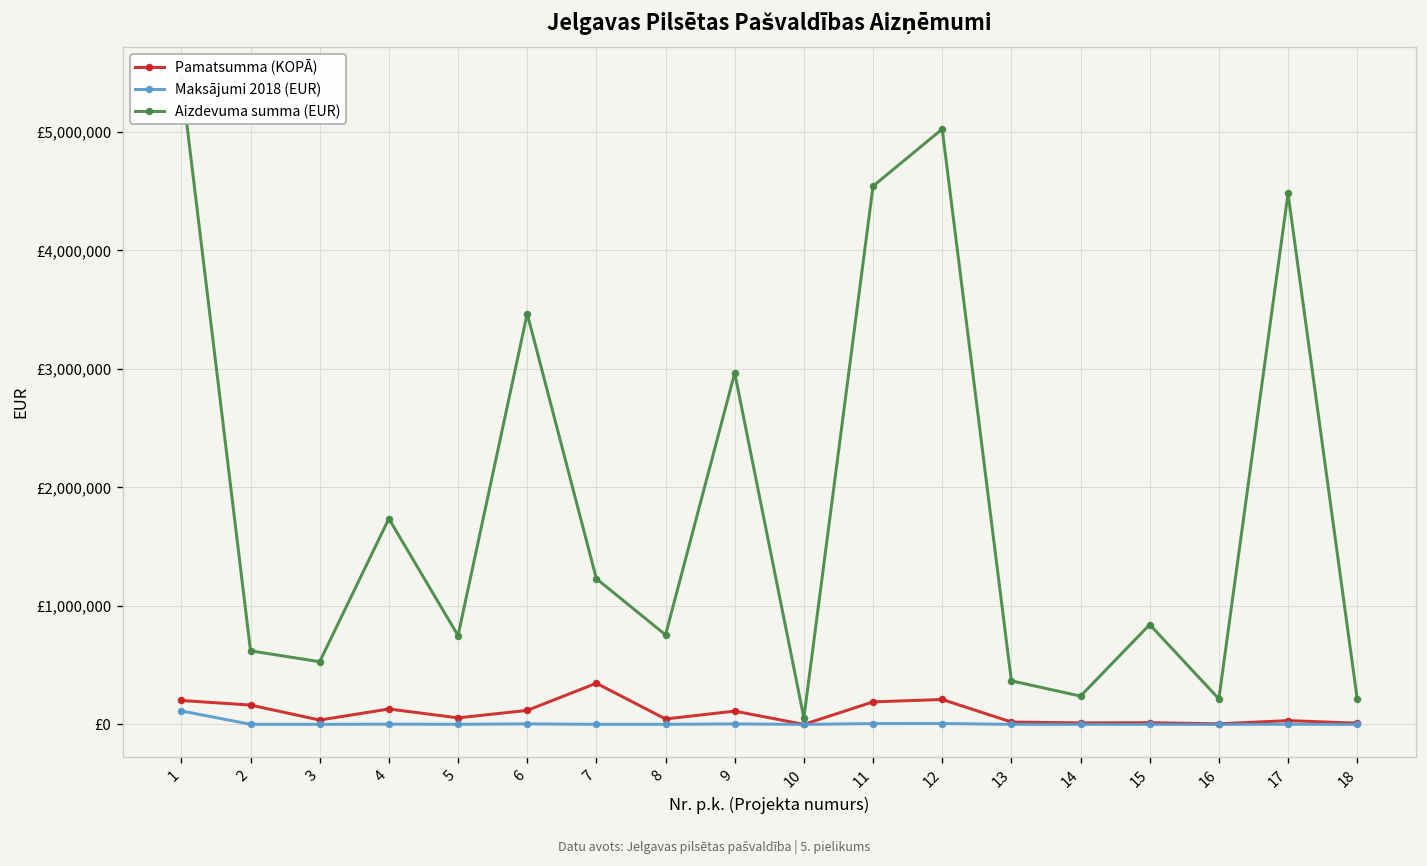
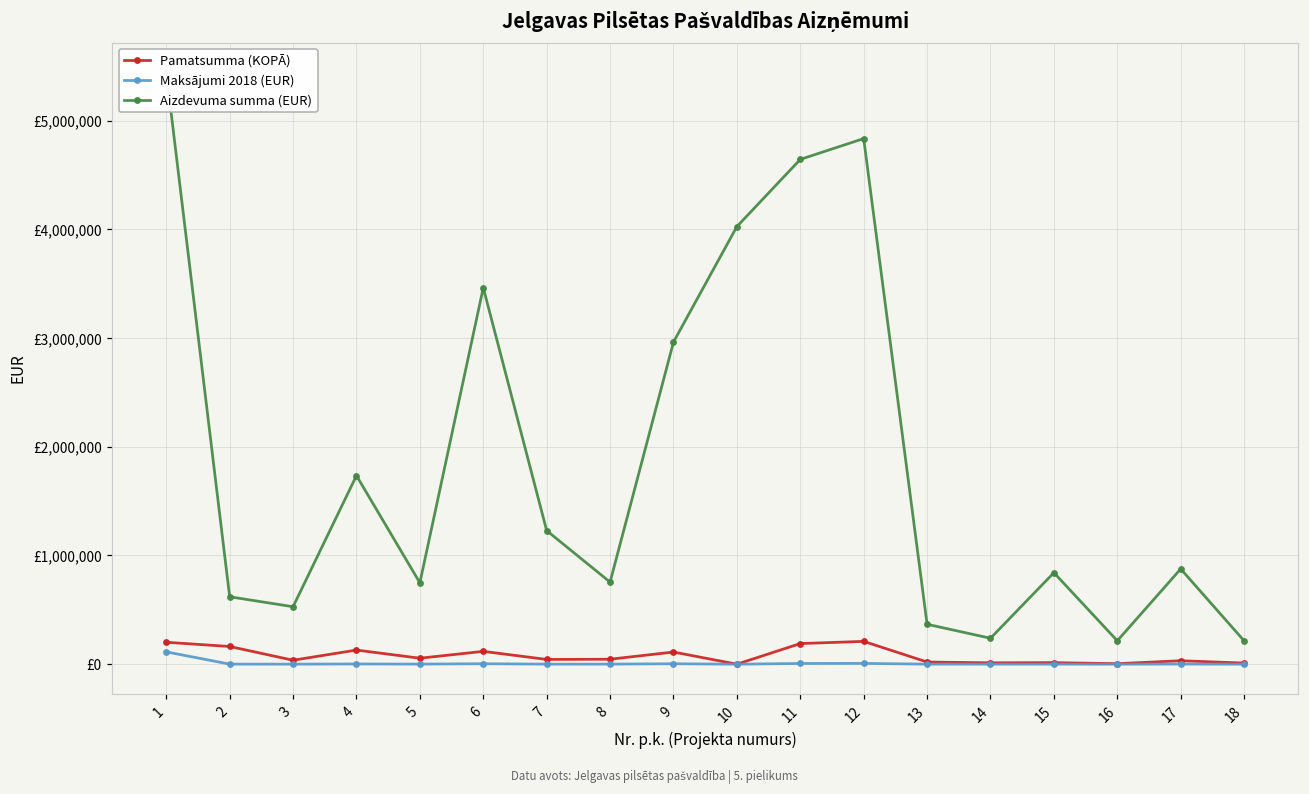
Pamatsumma (KOPĀ), 7: £300,000 -> £0
Aizdevuma summa (EUR), 10: £100,000 -> £4,000,000
Aizdevuma summa (EUR), 11: £4,500,000 -> £4,600,000
Aizdevuma summa (EUR), 12: £5,000,000 -> £4,800,000
Aizdevuma summa (EUR), 17: £4,500,000 -> £900,000
